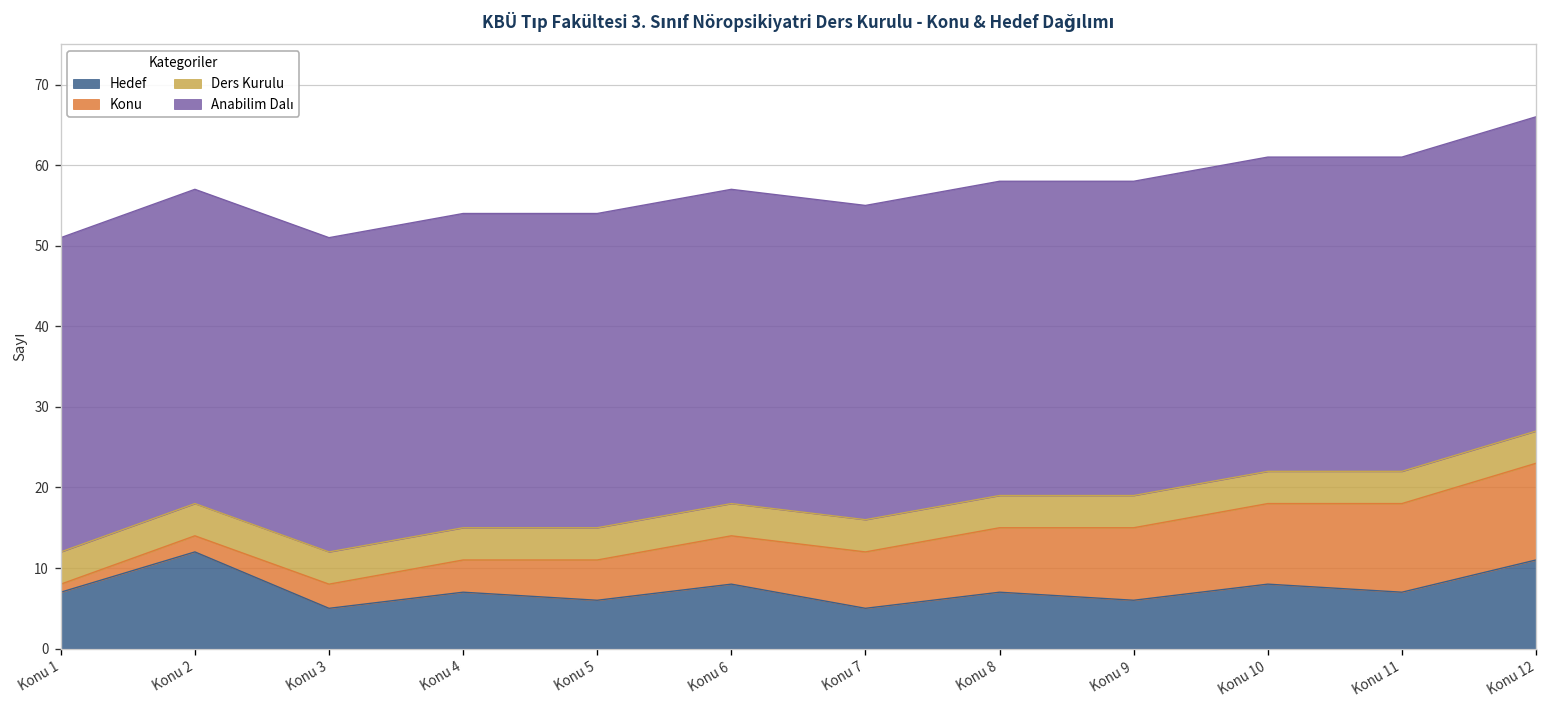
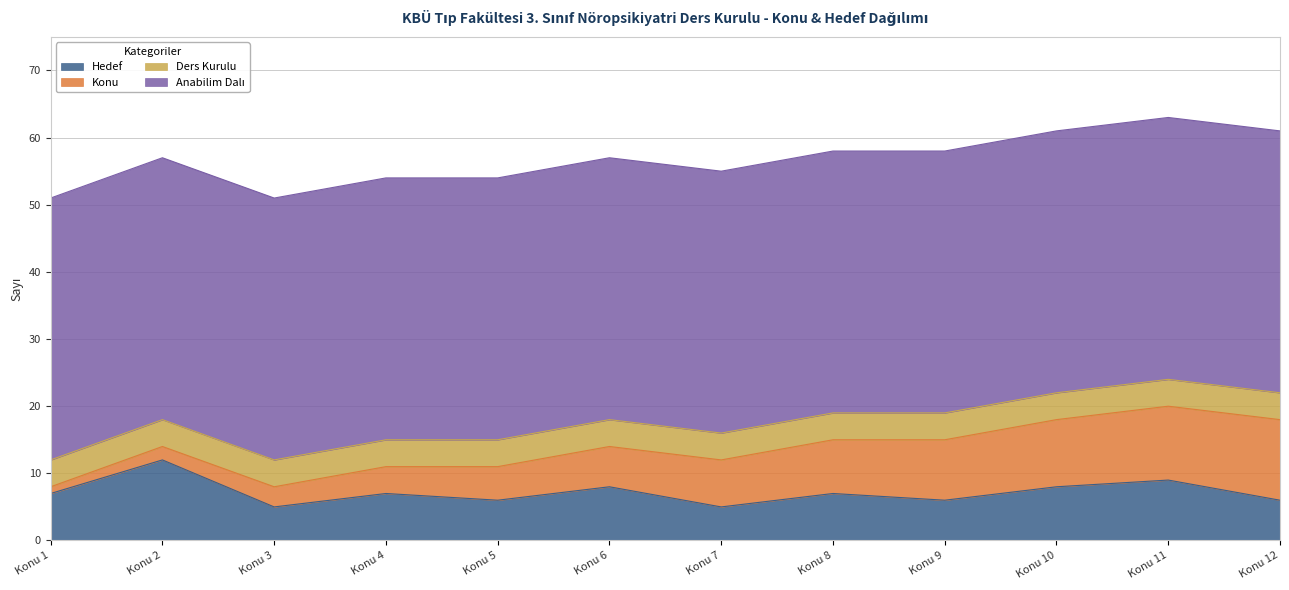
Hedef, Konu 11: 7 -> 9
Hedef, Konu 12: 11 -> 6
